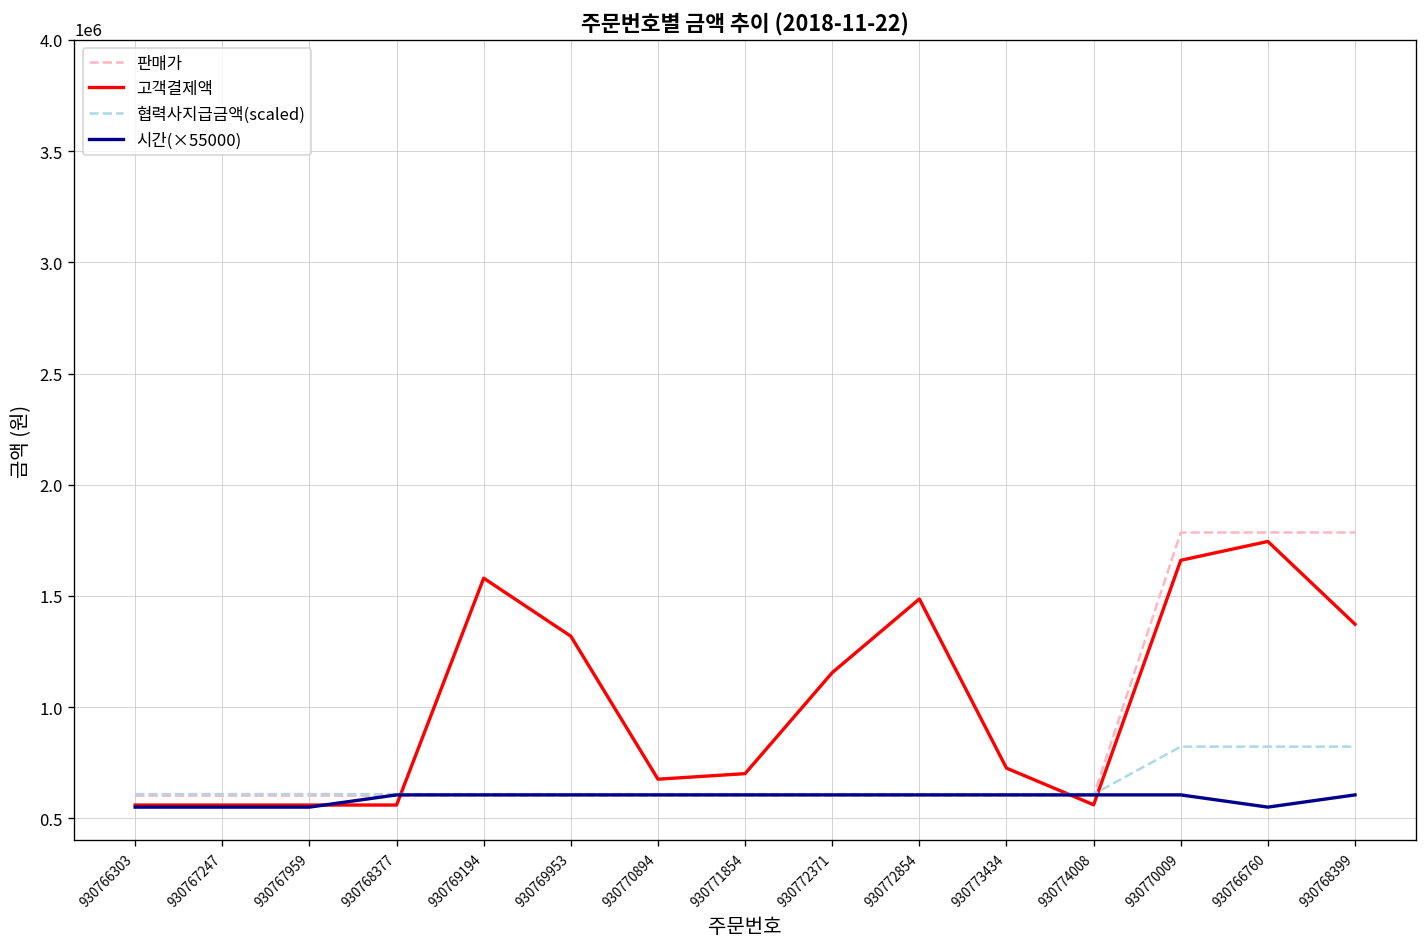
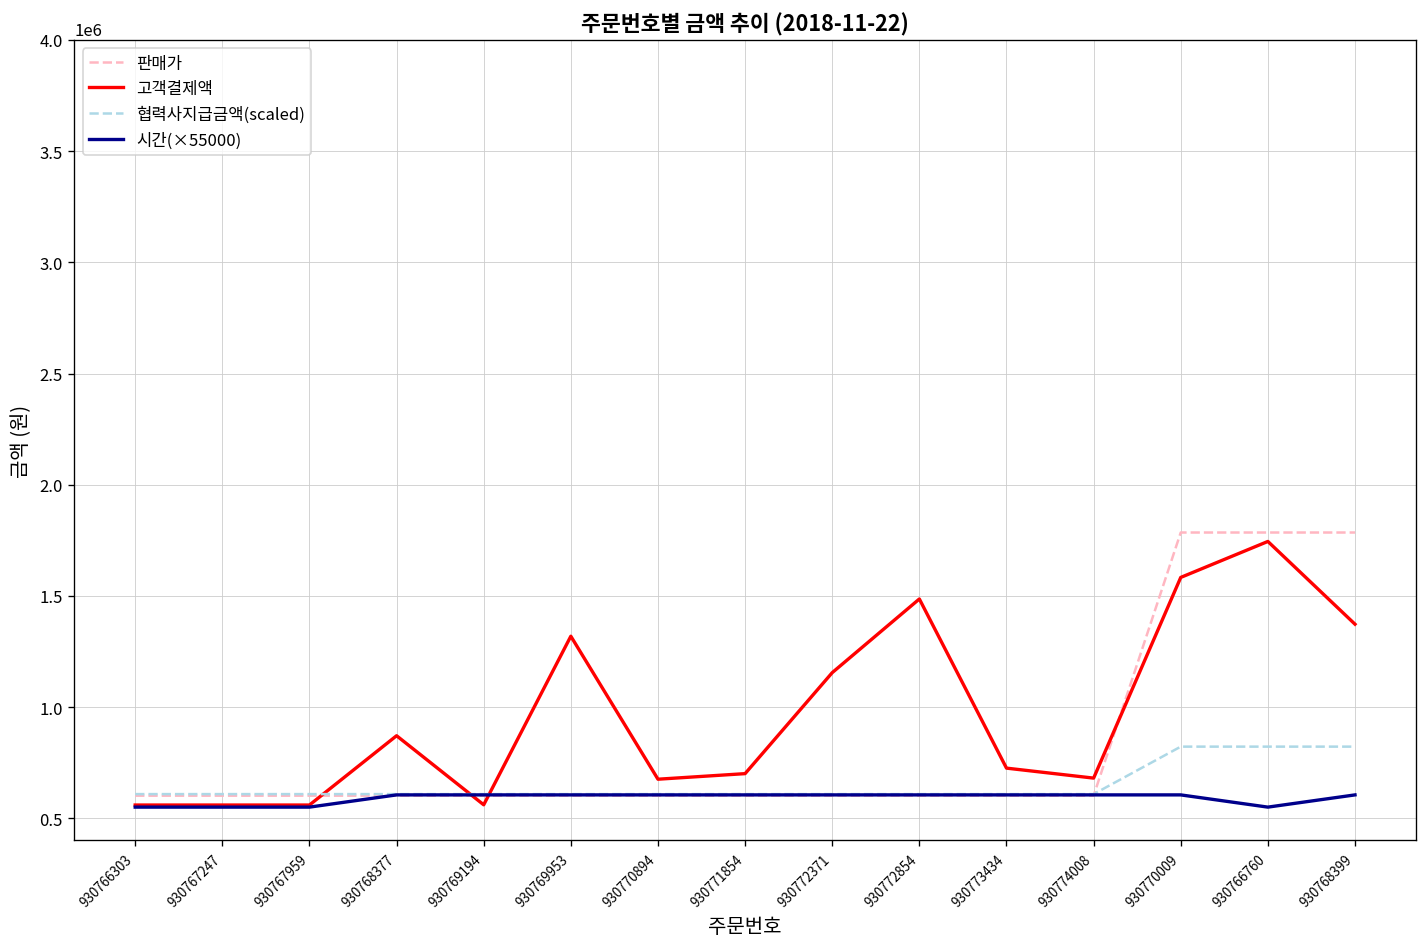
고객결제액, 930768377: 560000 -> 870000
고객결제액, 930769194: 1580000 -> 560000
고객결제액, 930774008: 560000 -> 680000
고객결제액, 930770009: 1660000 -> 1580000
